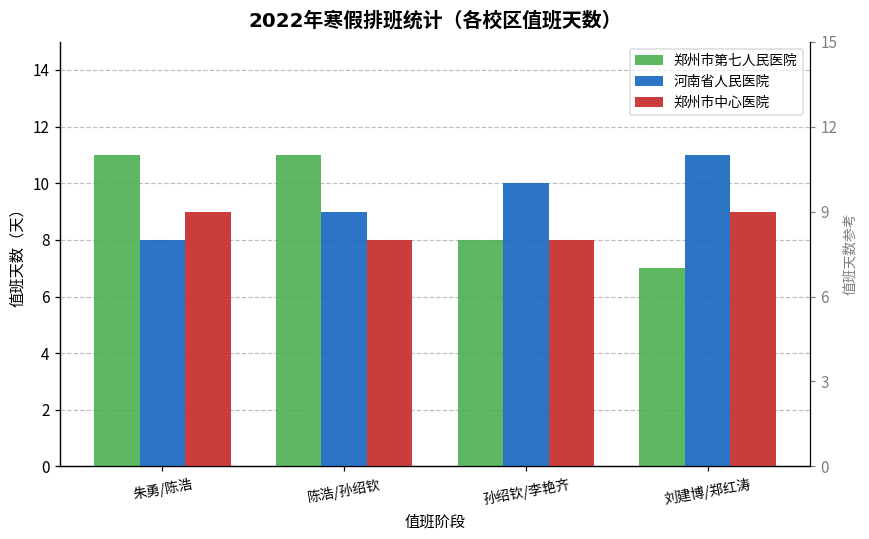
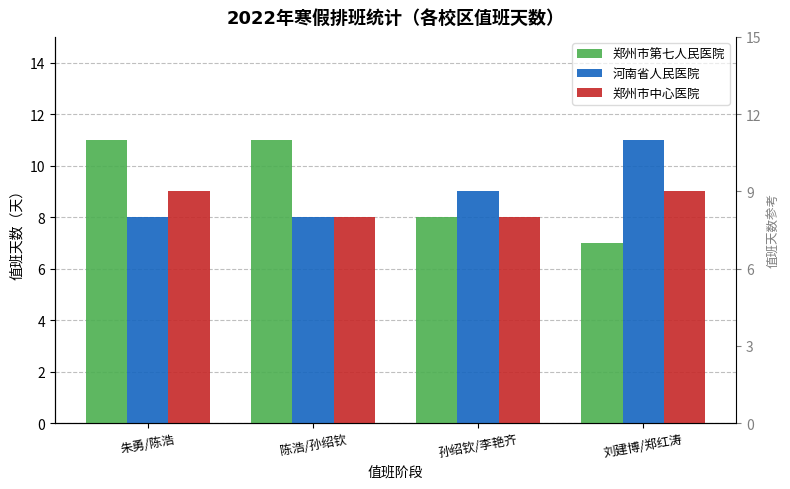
河南省人民医院, 陈浩/孙绍钦: 9 -> 8
河南省人民医院, 孙绍钦/李艳齐: 10 -> 9
